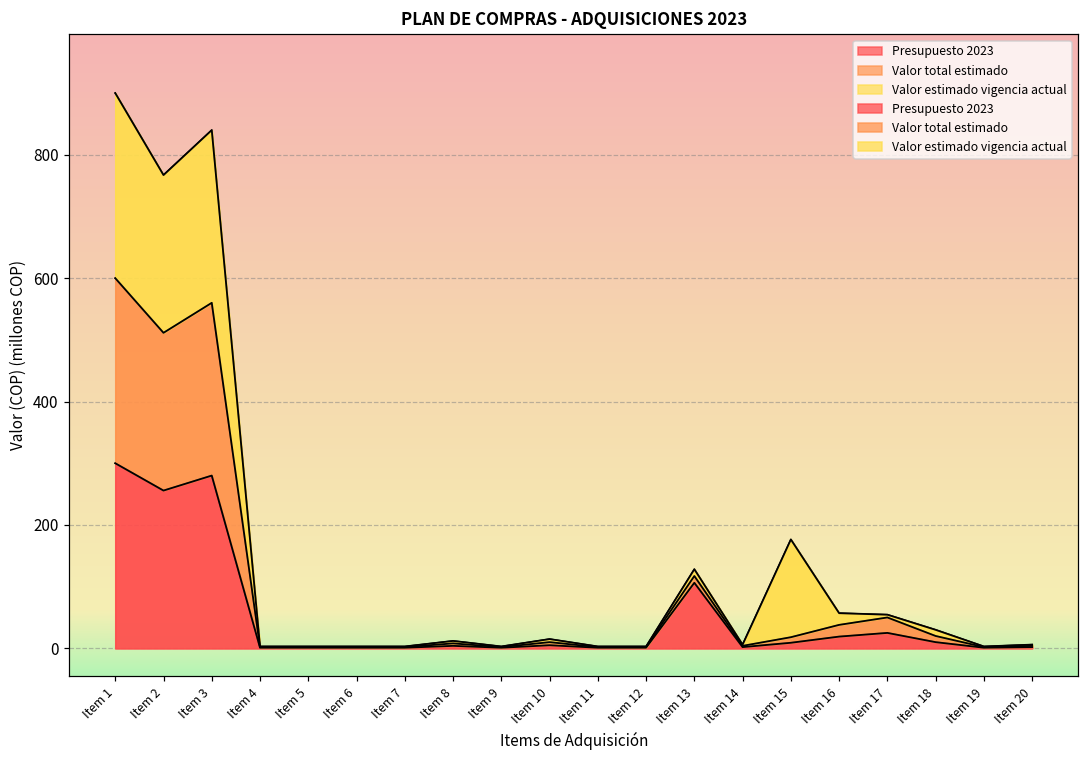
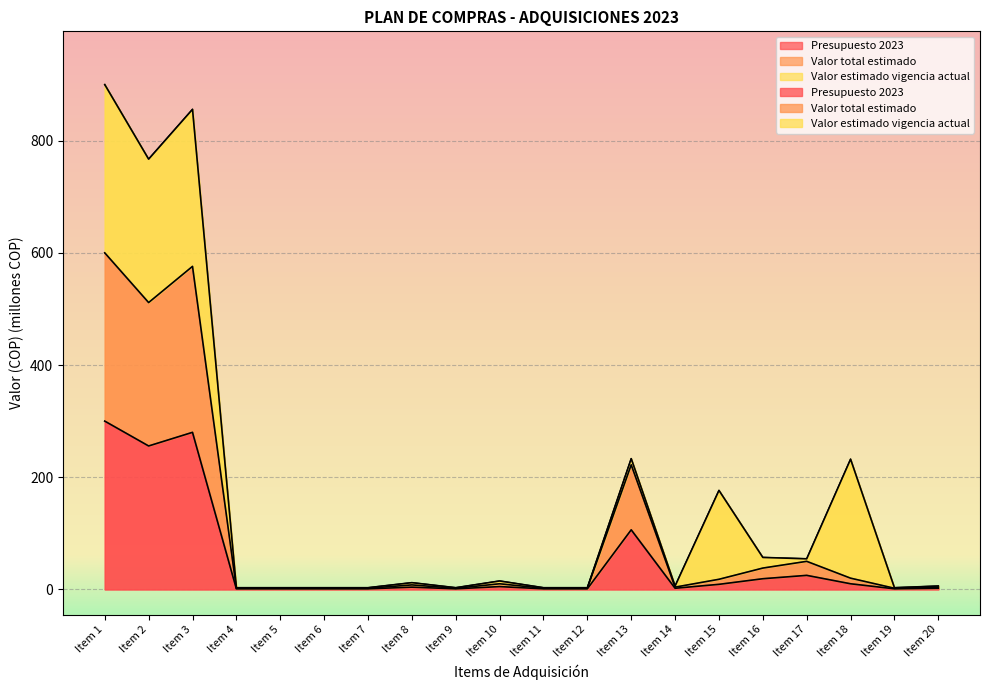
Valor total estimado, Item 3: 280 -> 300
Valor total estimado, Item 13: 10 -> 120
Valor estimado vigencia actual, Item 18: 10 -> 210
